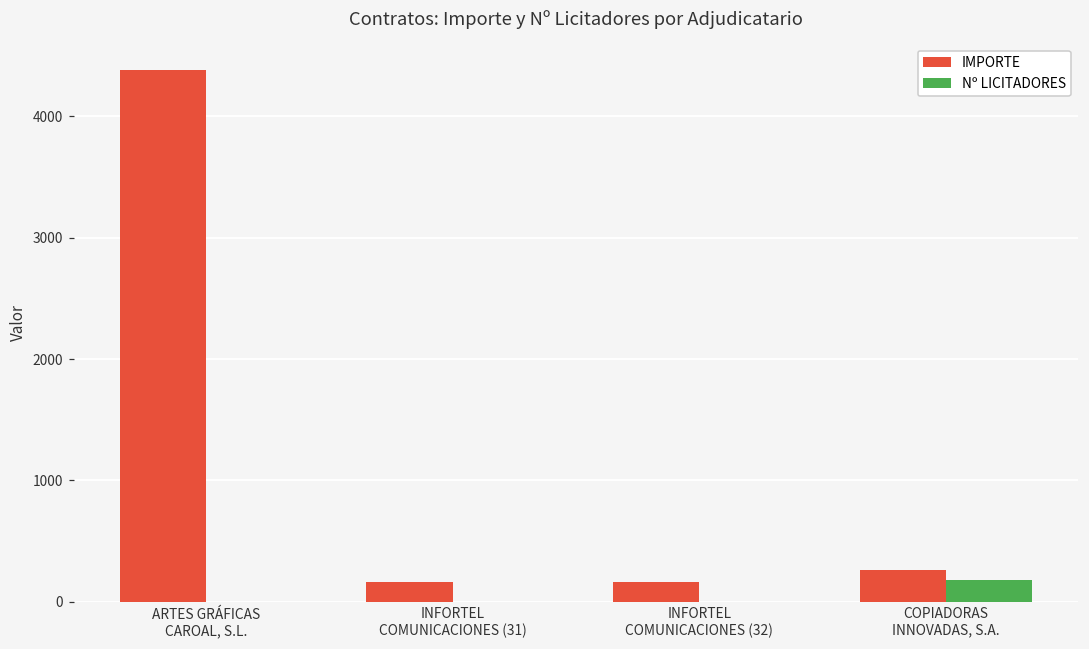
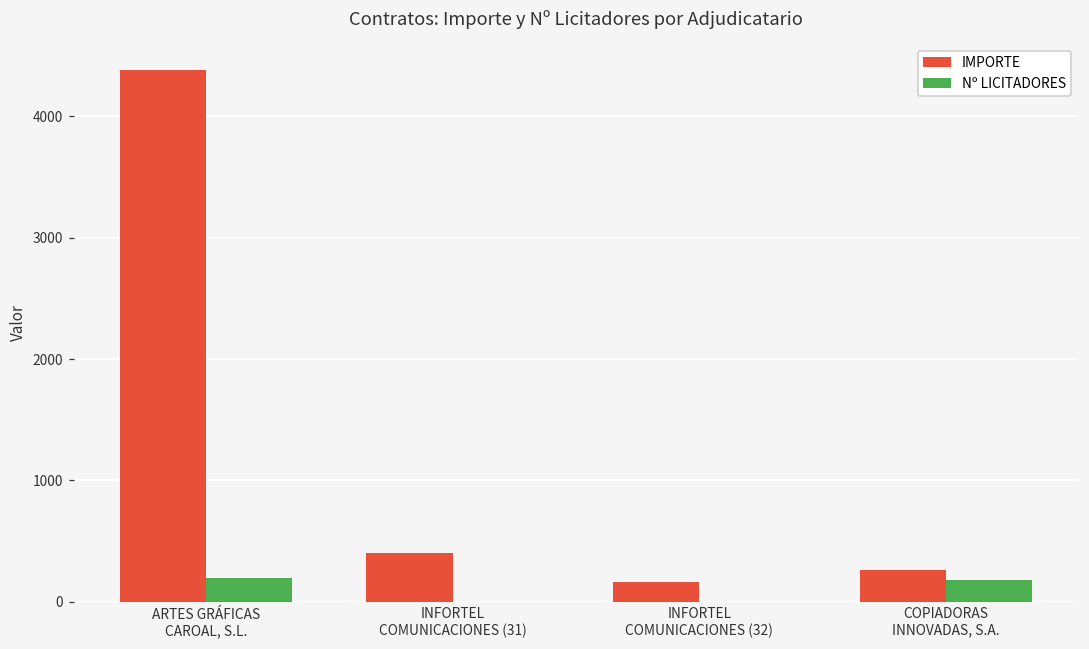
Nº LICITADORES, ARTES GRÁFICAS CAROAL, S.L.: 0 -> 190
IMPORTE, INFORTEL COMUNICACIONES (31): 170 -> 410
